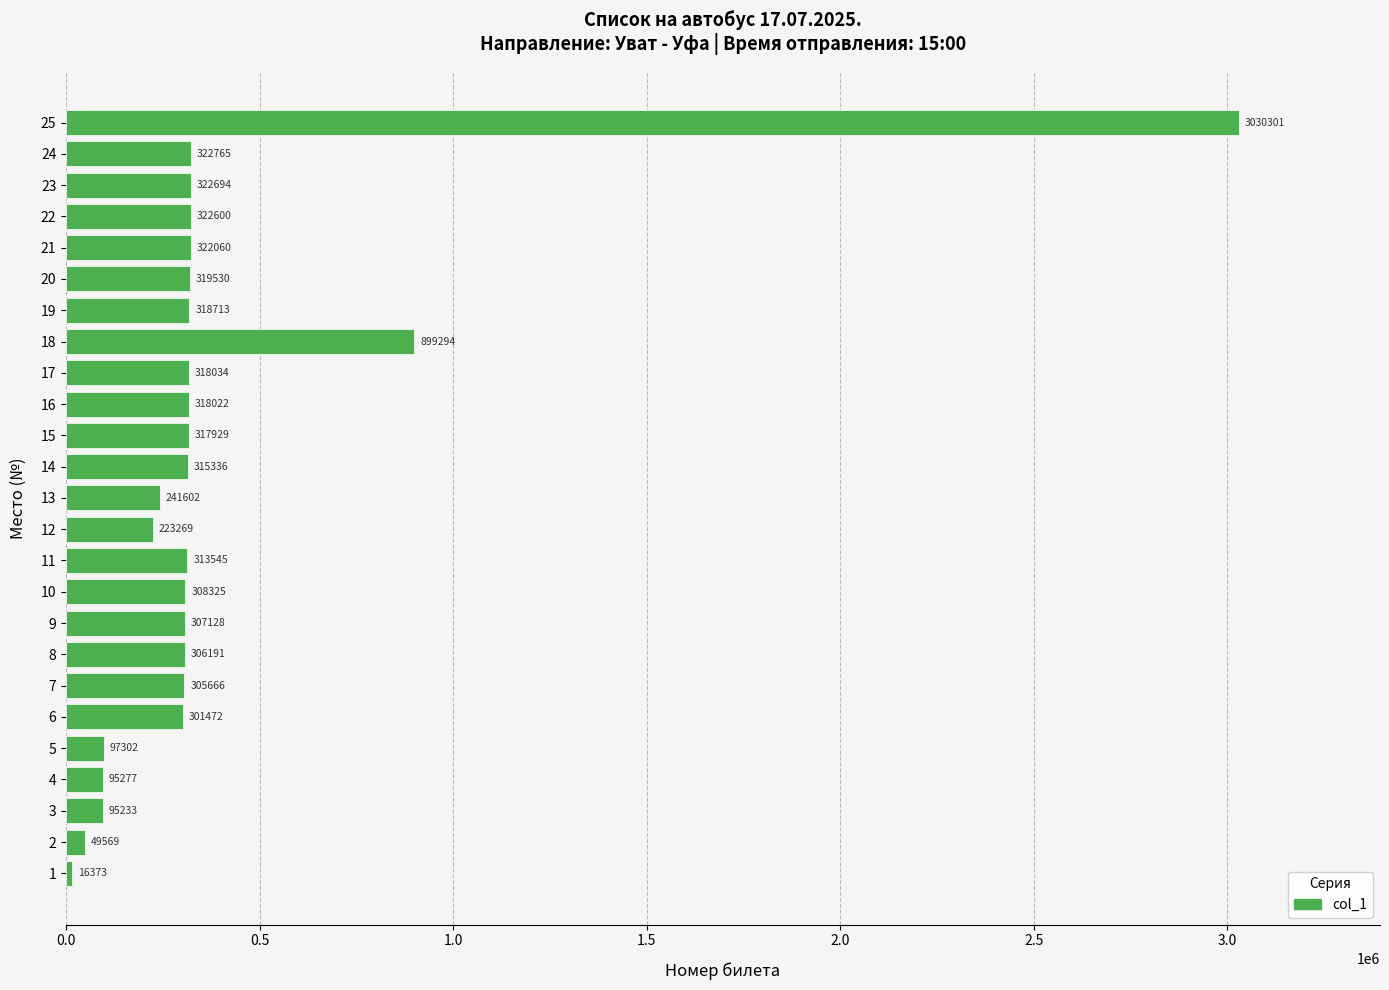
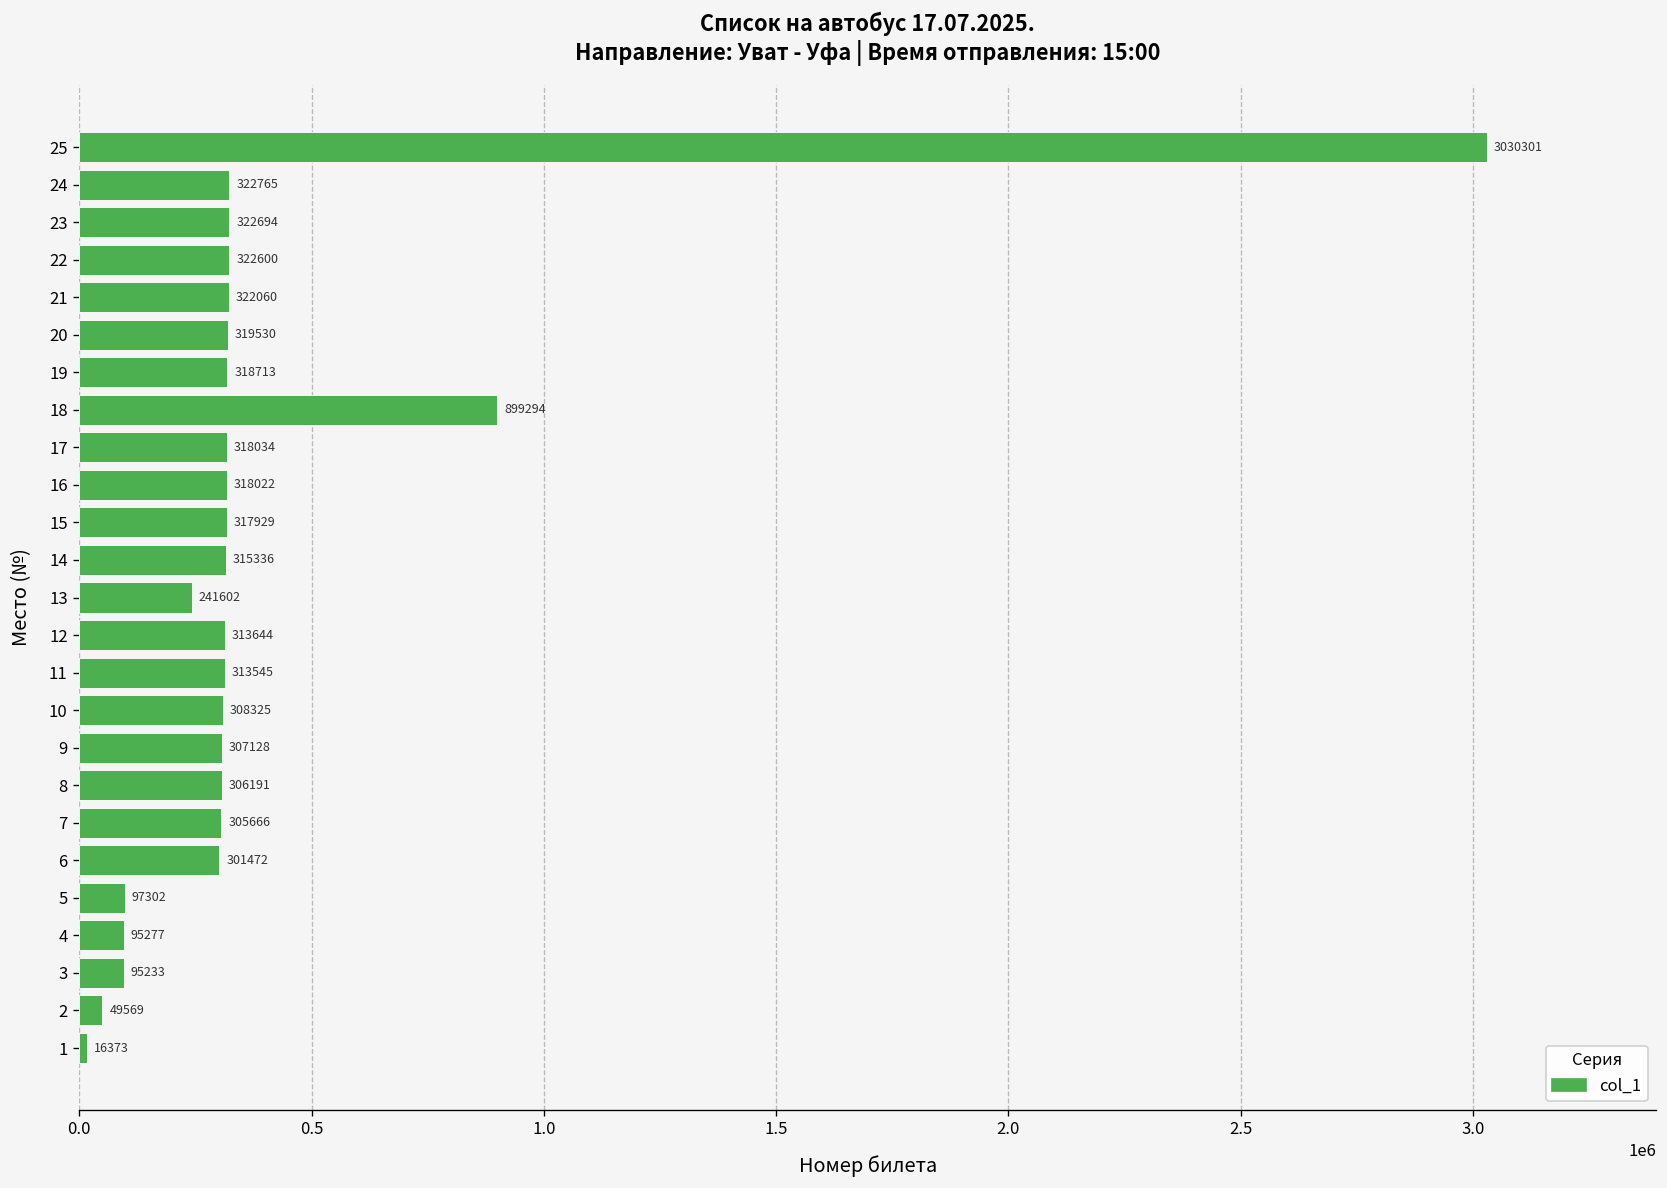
12: 223269 -> 313644
